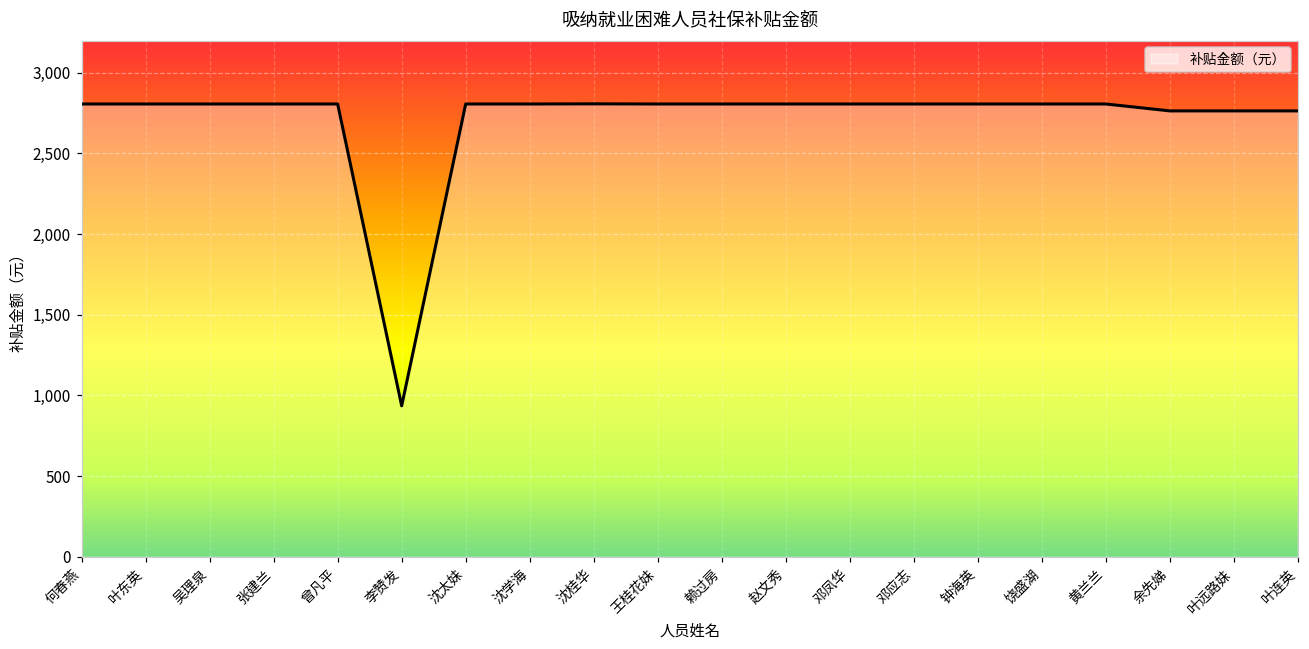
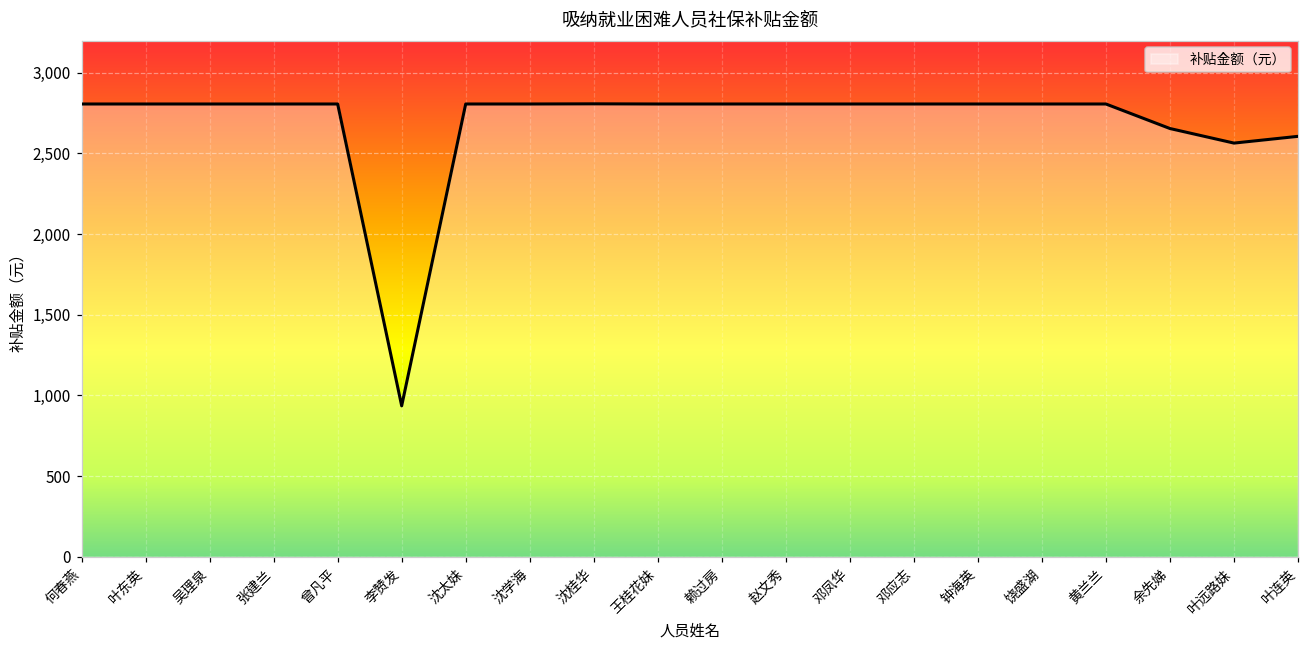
余先娣: 2,760 -> 2,650
叶远路妹: 2,760 -> 2,560
叶连英: 2,760 -> 2,610
